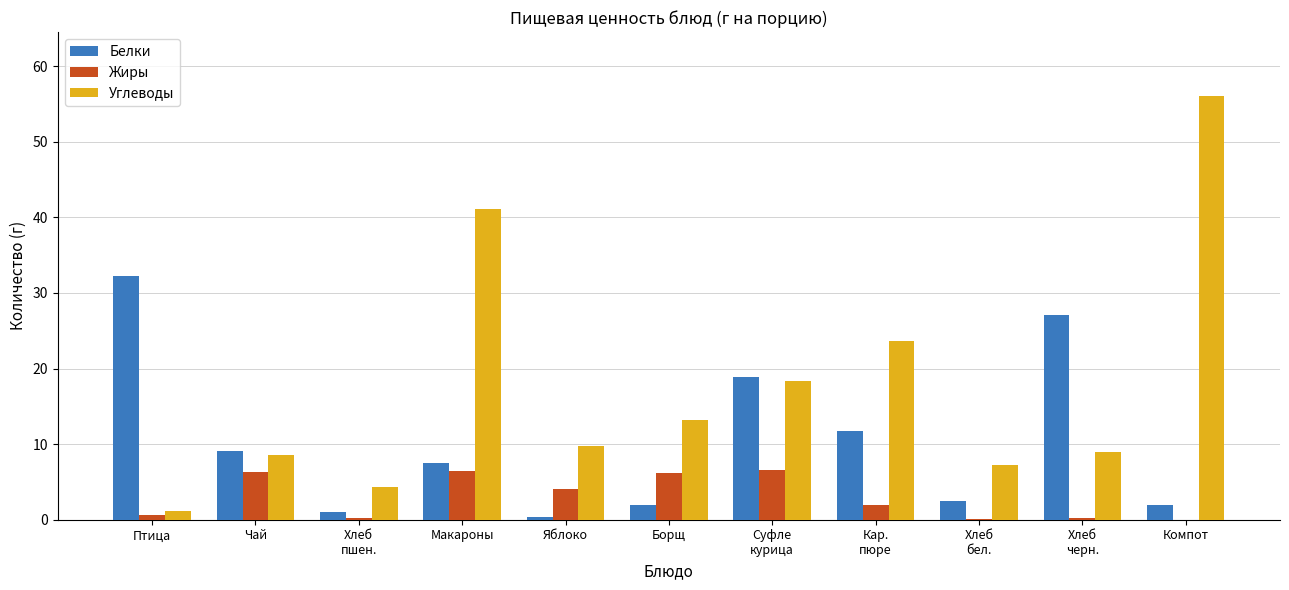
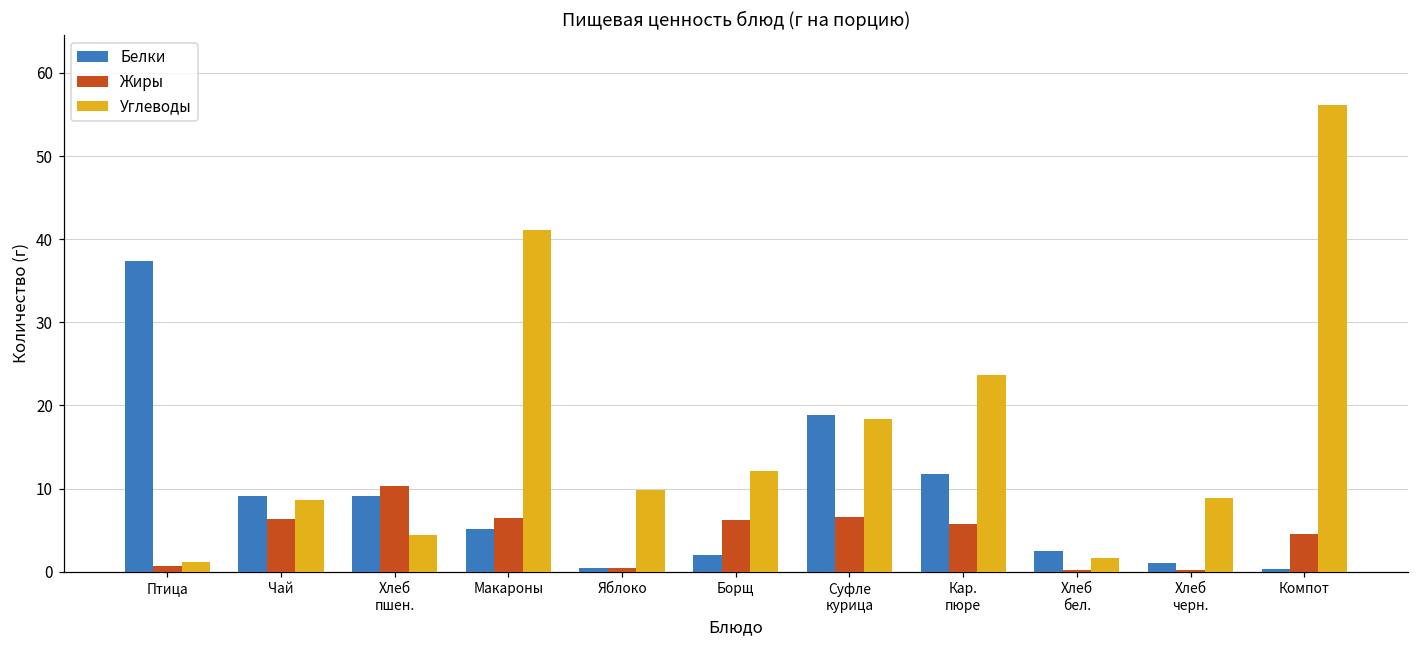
Белки, Птица: 32 -> 37
Белки, Хлеб пшен.: 1 -> 9
Жиры, Хлеб пшен.: 0 -> 10
Белки, Макароны: 8 -> 5
Жиры, Яблоко: 4 -> 0
Углеводы, Борщ: 13 -> 12
Жиры, Кар. пюре: 2 -> 6
Углеводы, Хлеб бел.: 7 -> 2
Белки, Хлеб черн.: 27 -> 1
Белки, Компот: 2 -> 0
Жиры, Компот: 0 -> 4
